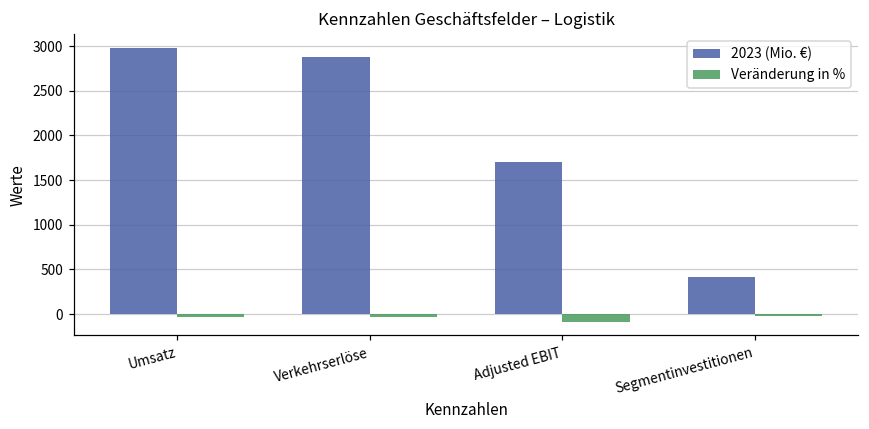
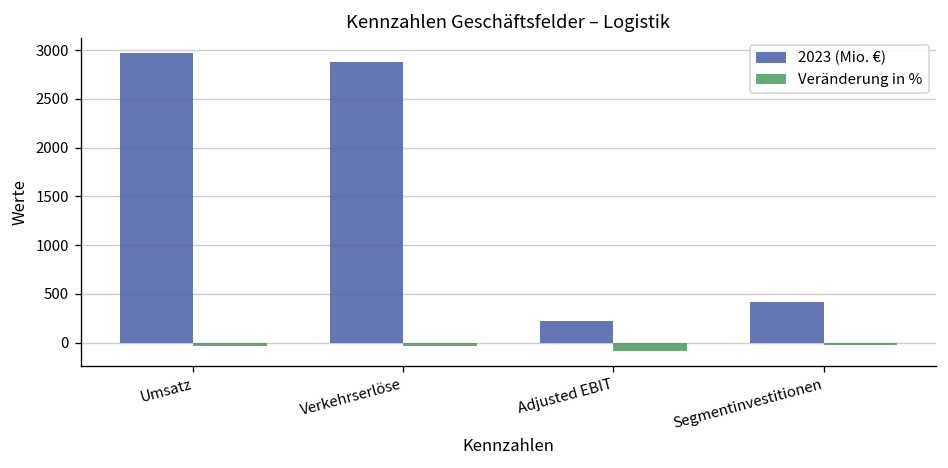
2023 (Mio. €), Adjusted EBIT: 1700 -> 200
